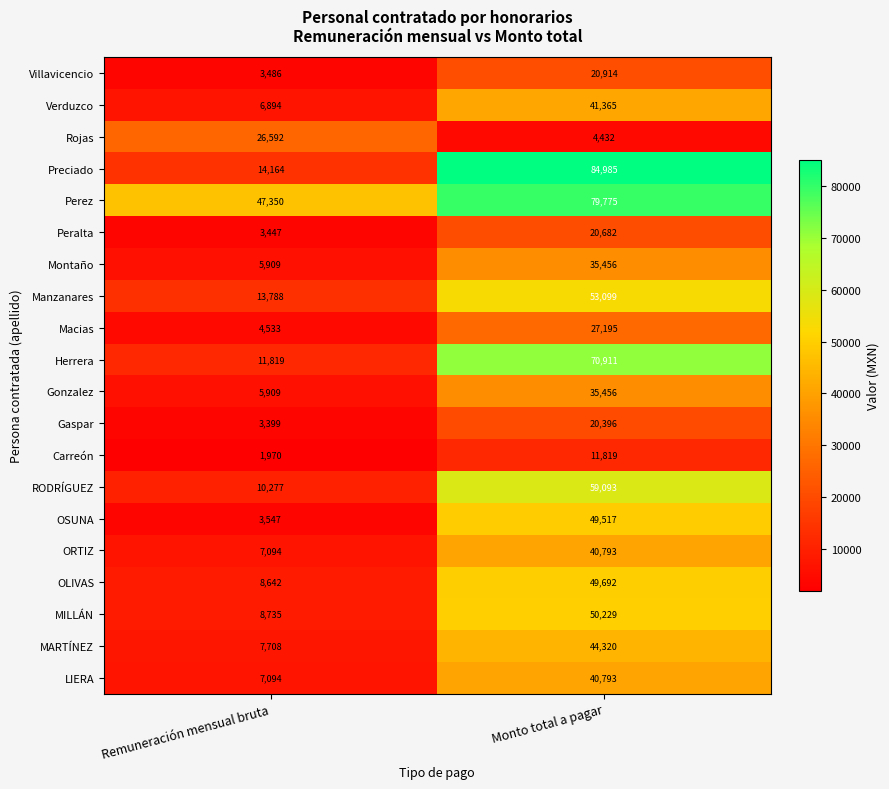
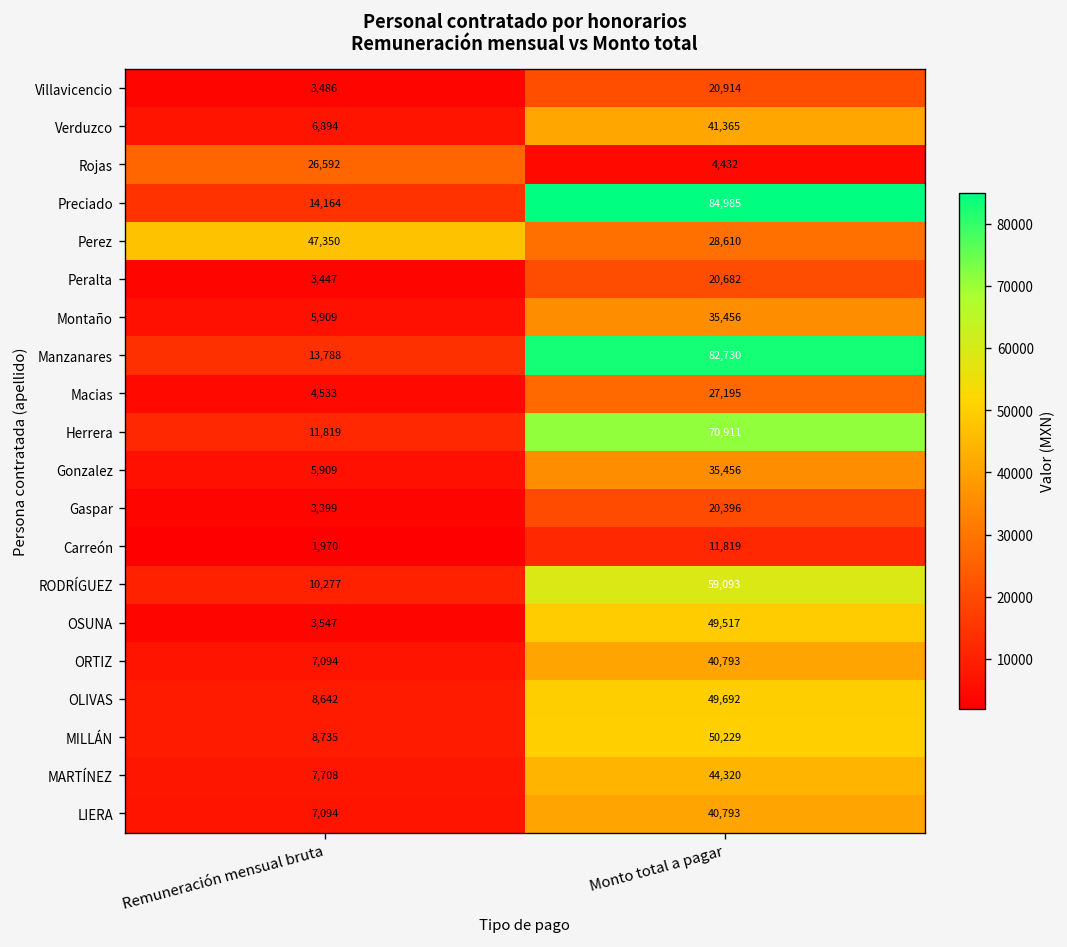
Perez, Monto total a pagar: 79,775 -> 28,610
Manzanares, Monto total a pagar: 53,099 -> 82,730
